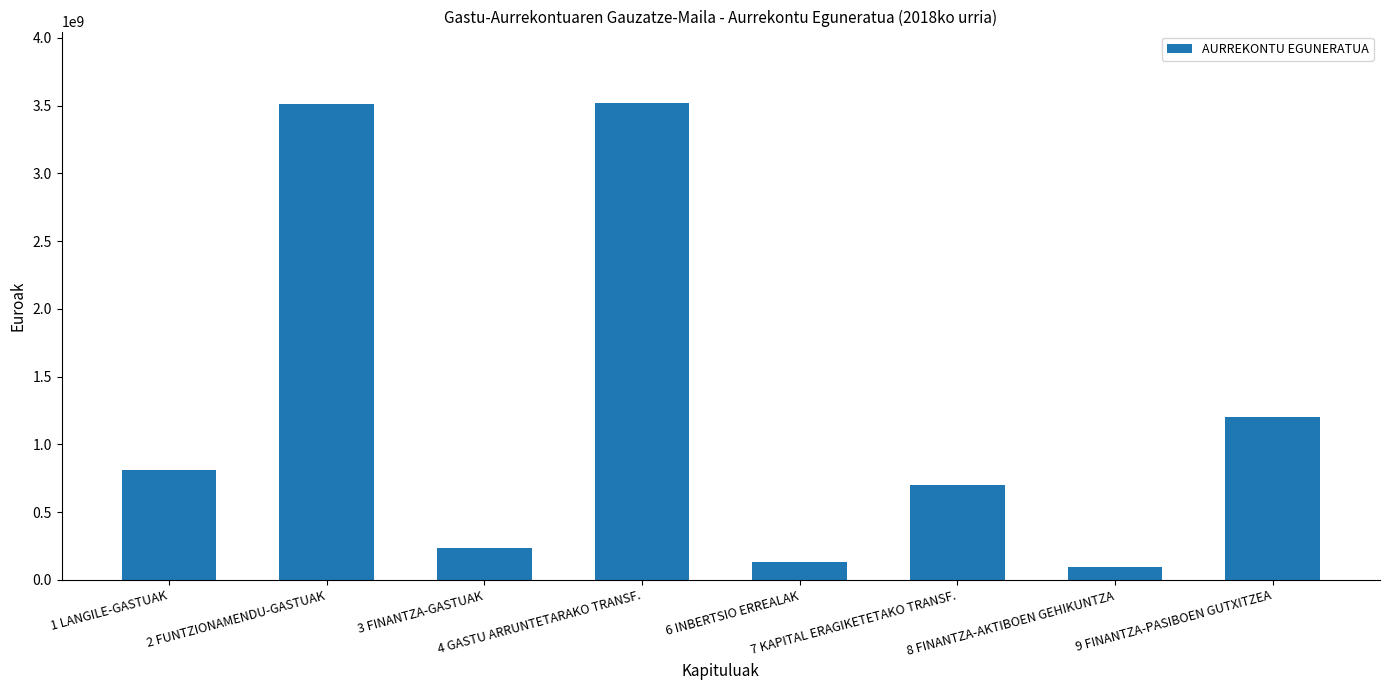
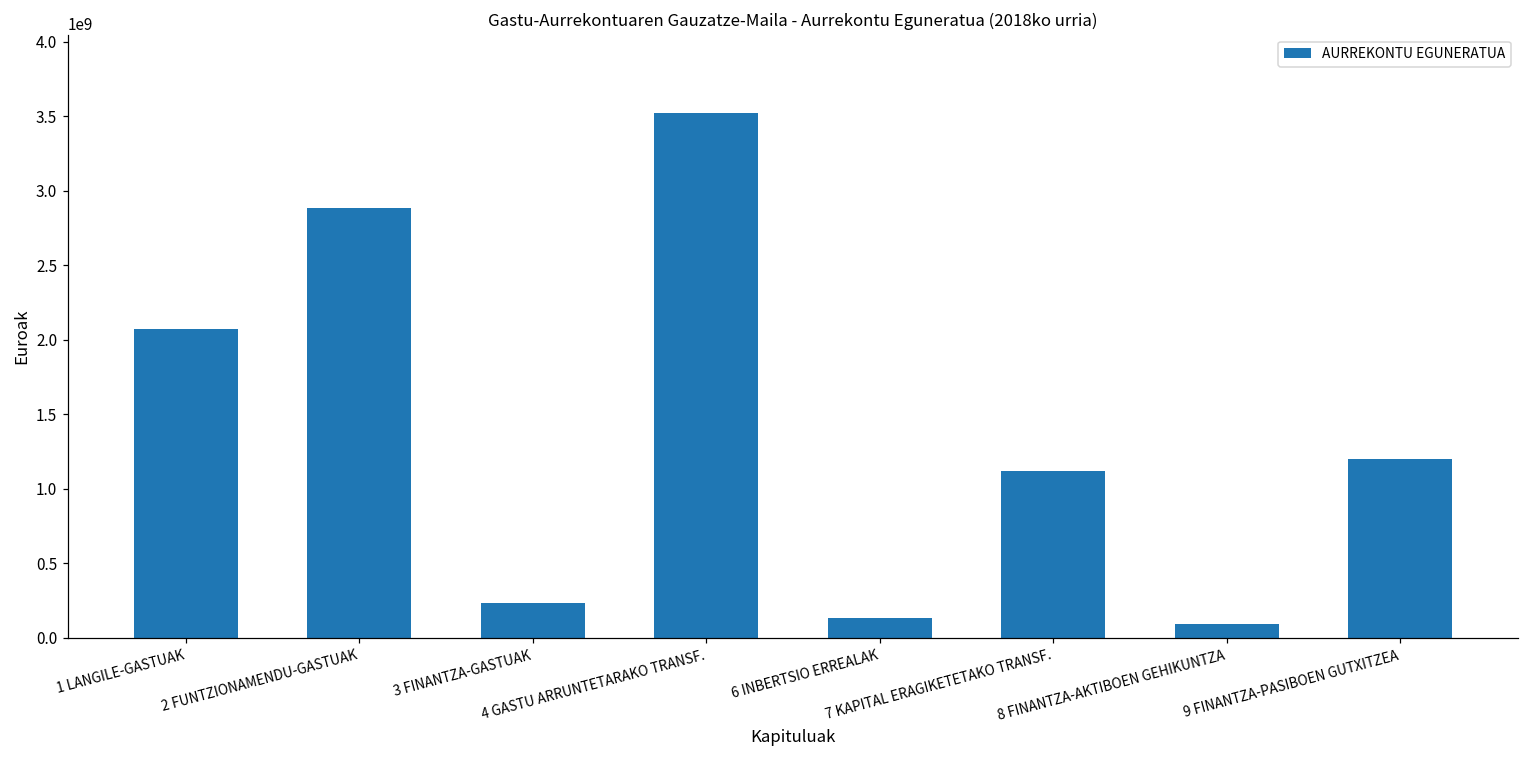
1 LANGILE-GASTUAK: 810000000 -> 2080000000
2 FUNTZIONAMENDU-GASTUAK: 3510000000 -> 2880000000
7 KAPITAL ERAGIKETETAKO TRANSF.: 700000000 -> 1120000000
